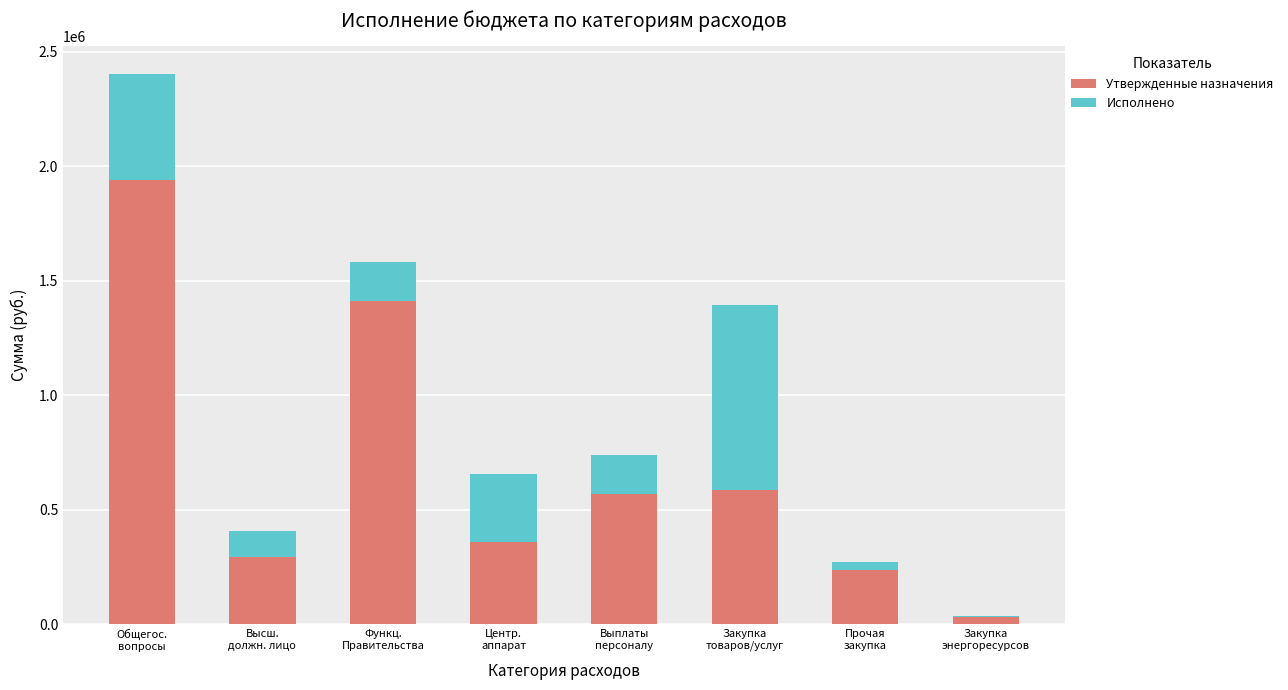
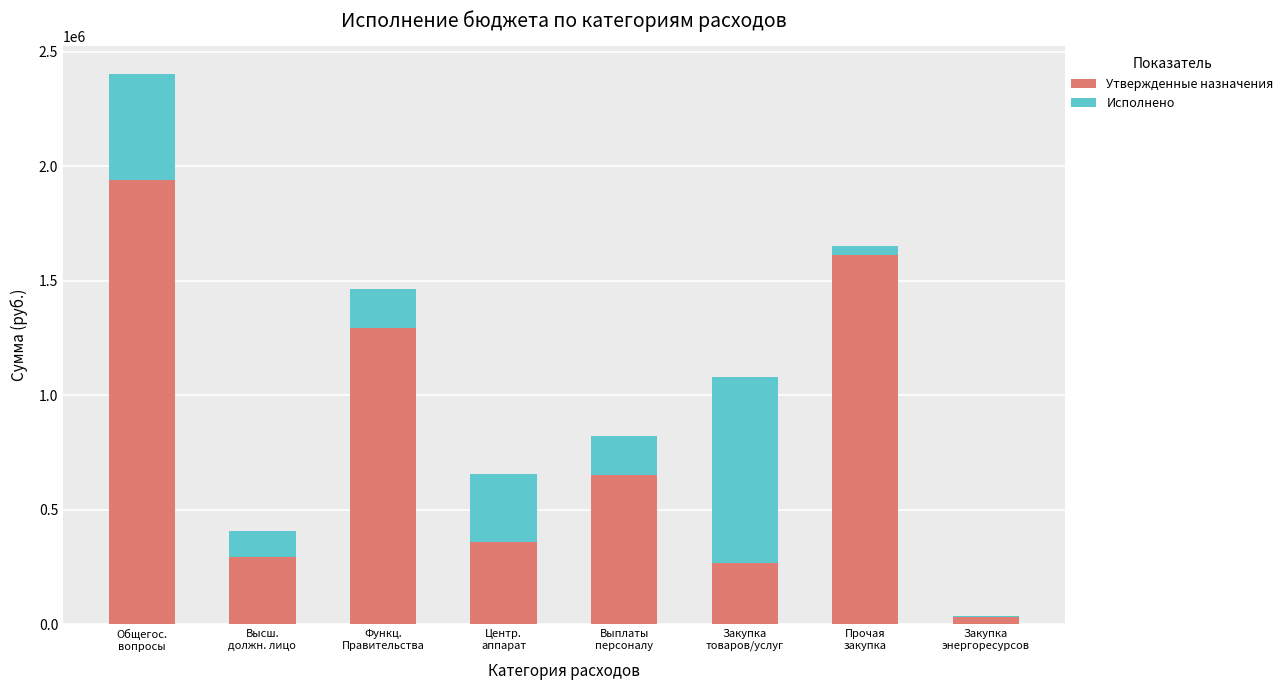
Утвержденные назначения, Функц. Правительства: 1410000 -> 1300000
Утвержденные назначения, Выплаты персоналу: 570000 -> 650000
Утвержденные назначения, Закупка товаров/услуг: 580000 -> 270000
Утвержденные назначения, Прочая закупка: 240000 -> 1610000
